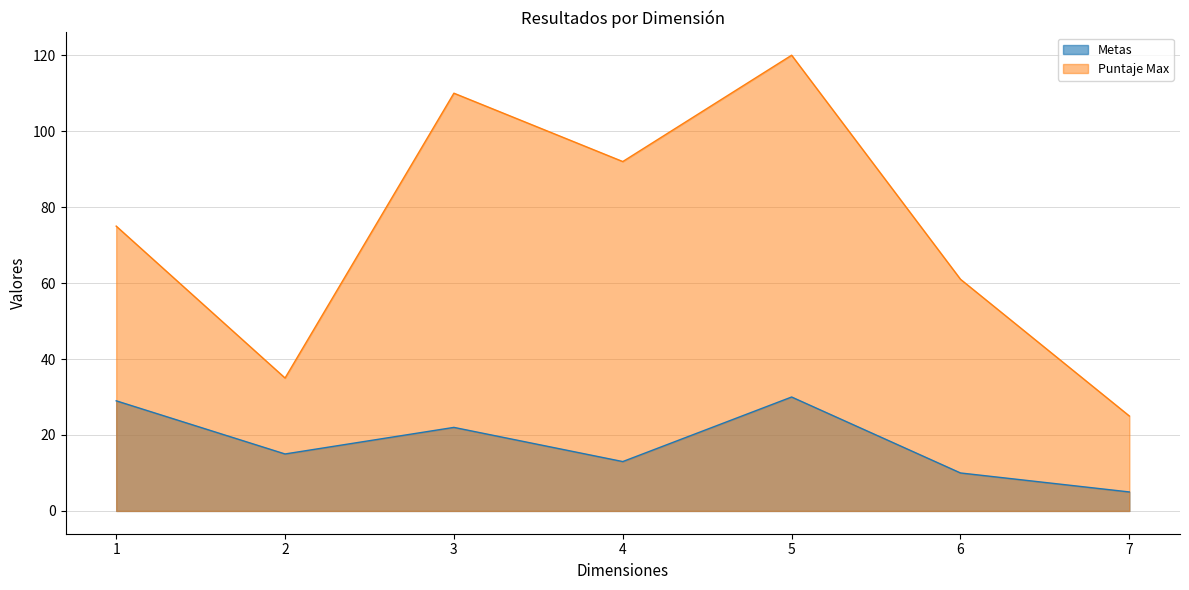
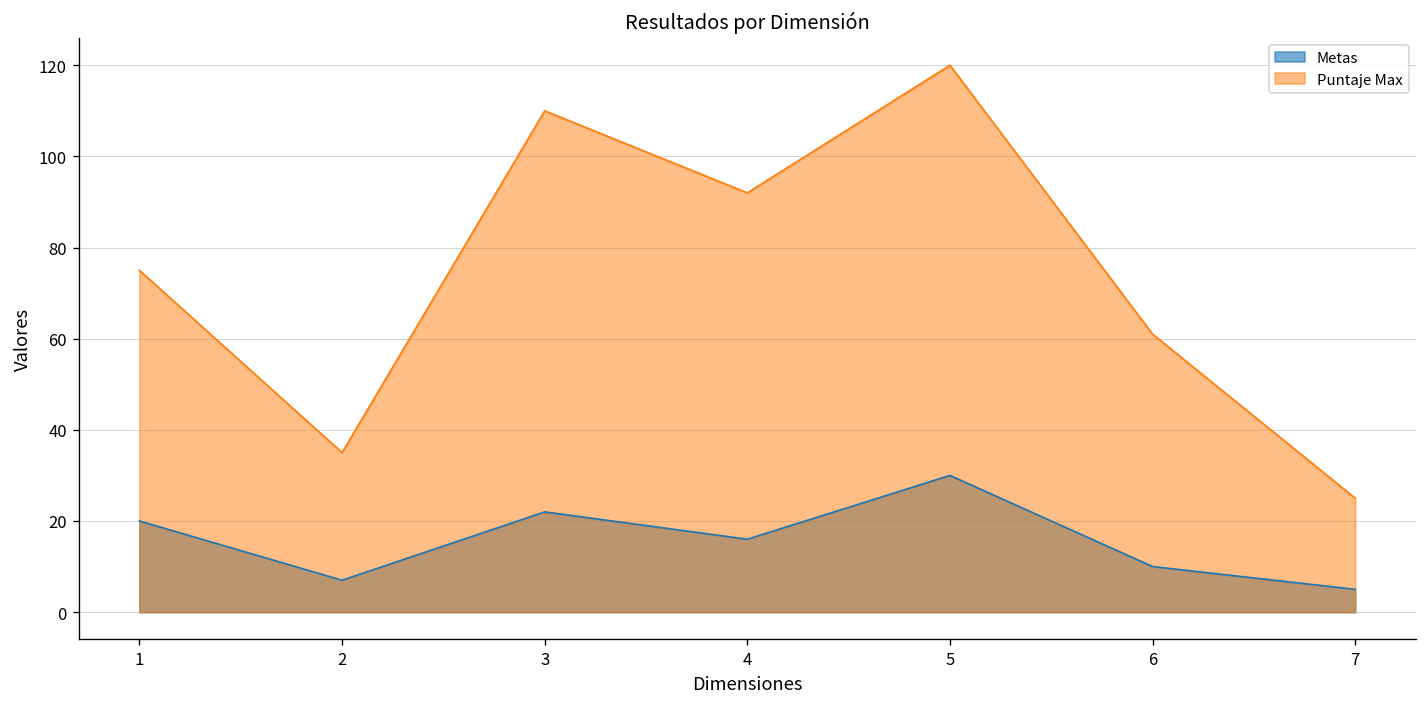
Metas, 1: 29 -> 20
Metas, 2: 15 -> 7
Metas, 4: 13 -> 16
